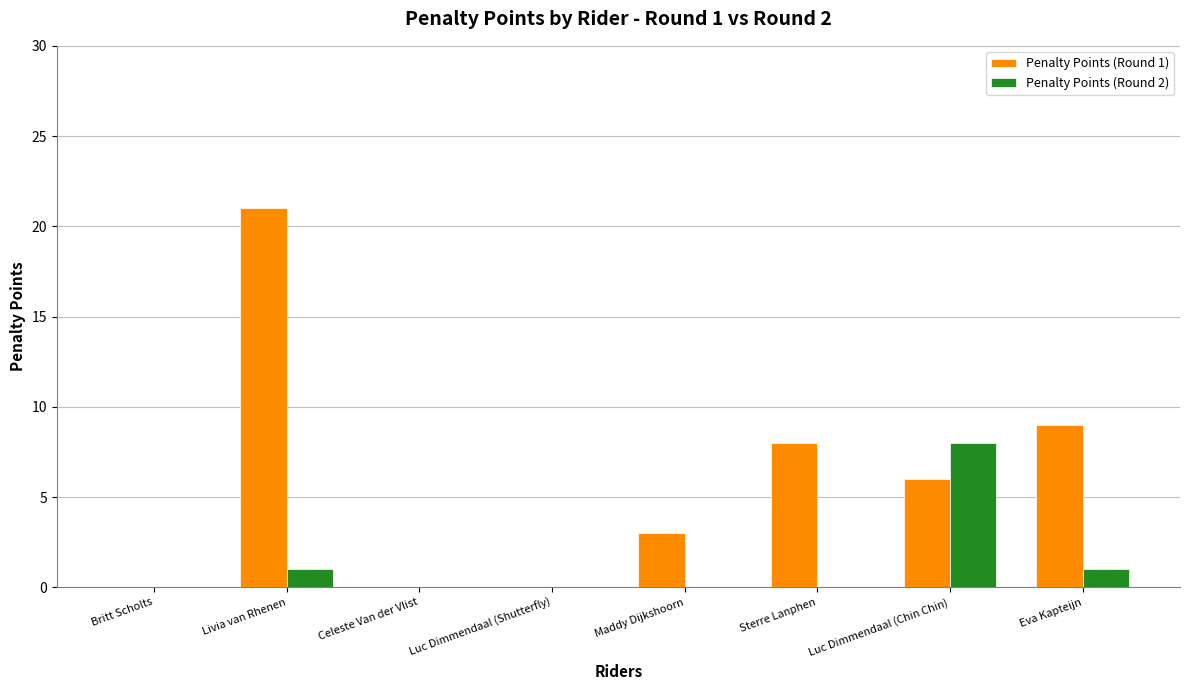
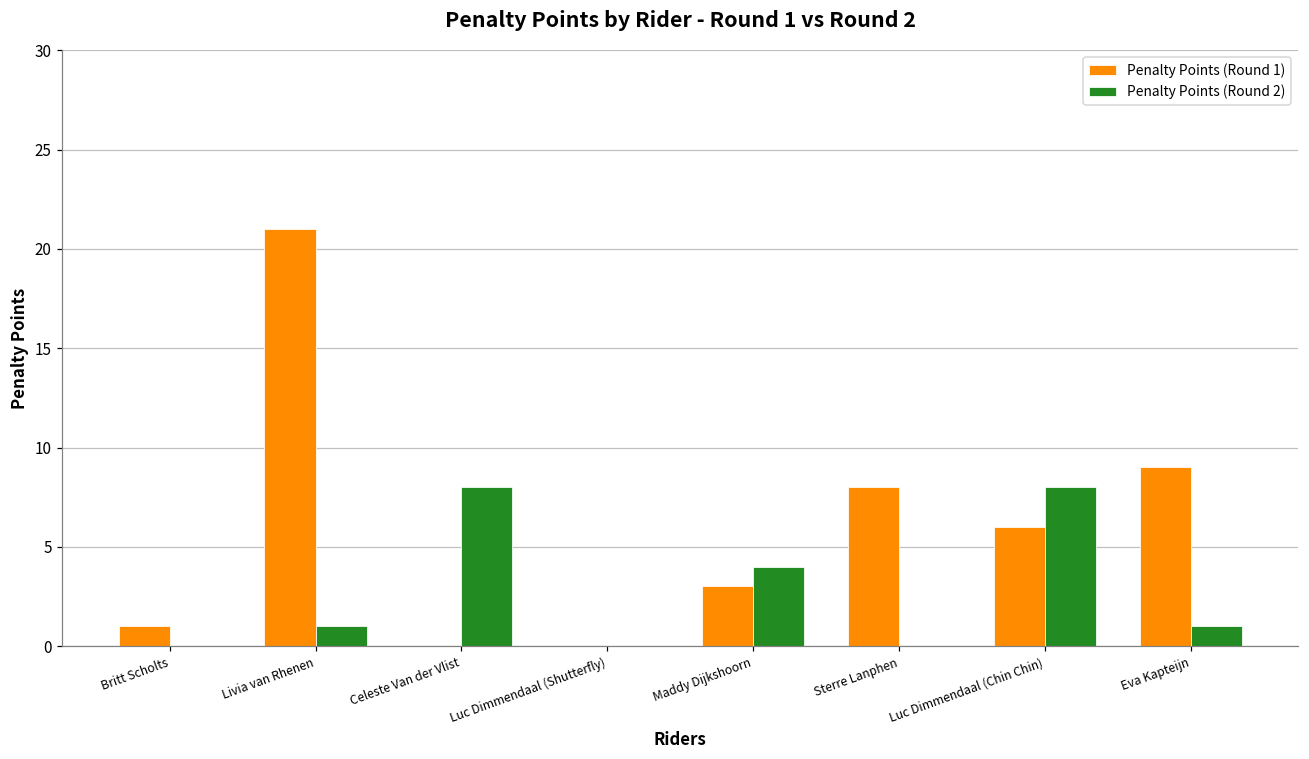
Penalty Points (Round 1), Britt Scholts: 0 -> 1
Penalty Points (Round 2), Celeste Van der Vlist: 0 -> 8
Penalty Points (Round 2), Maddy Dijkshoorn: 0 -> 4
